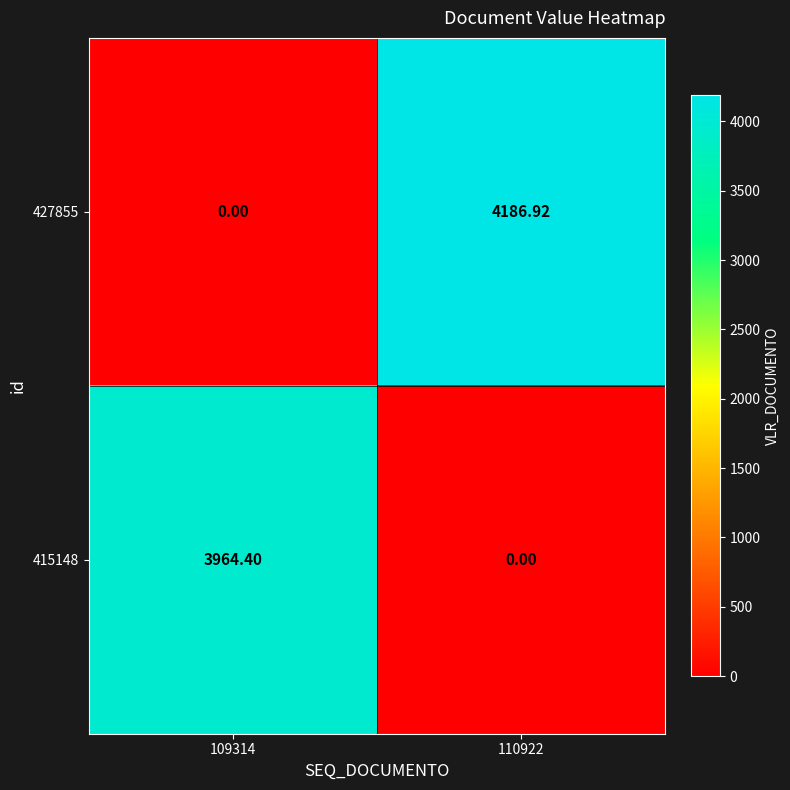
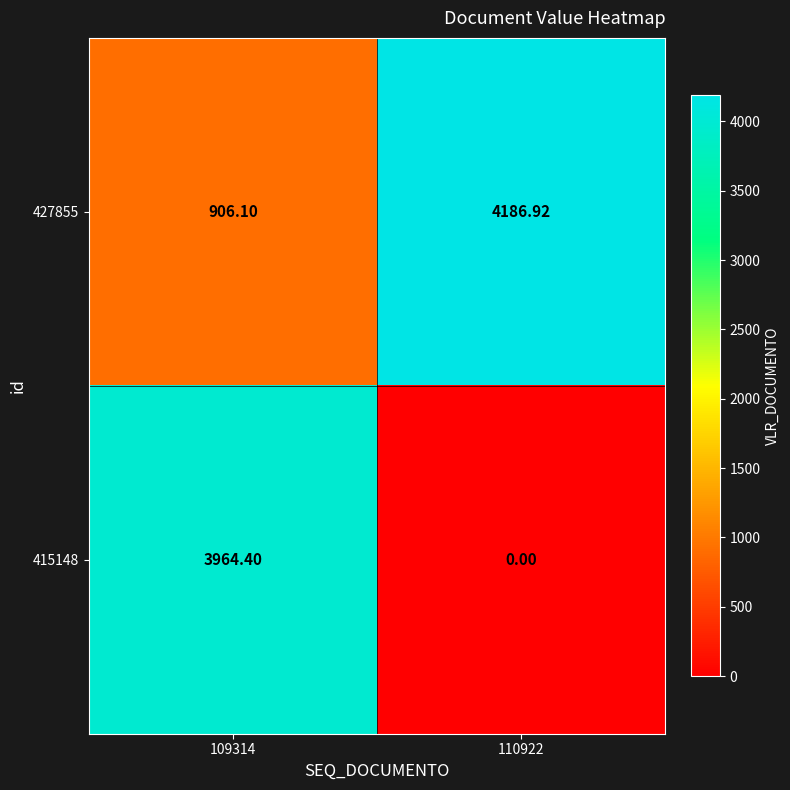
427855, 109314: 0.00 -> 906.10
